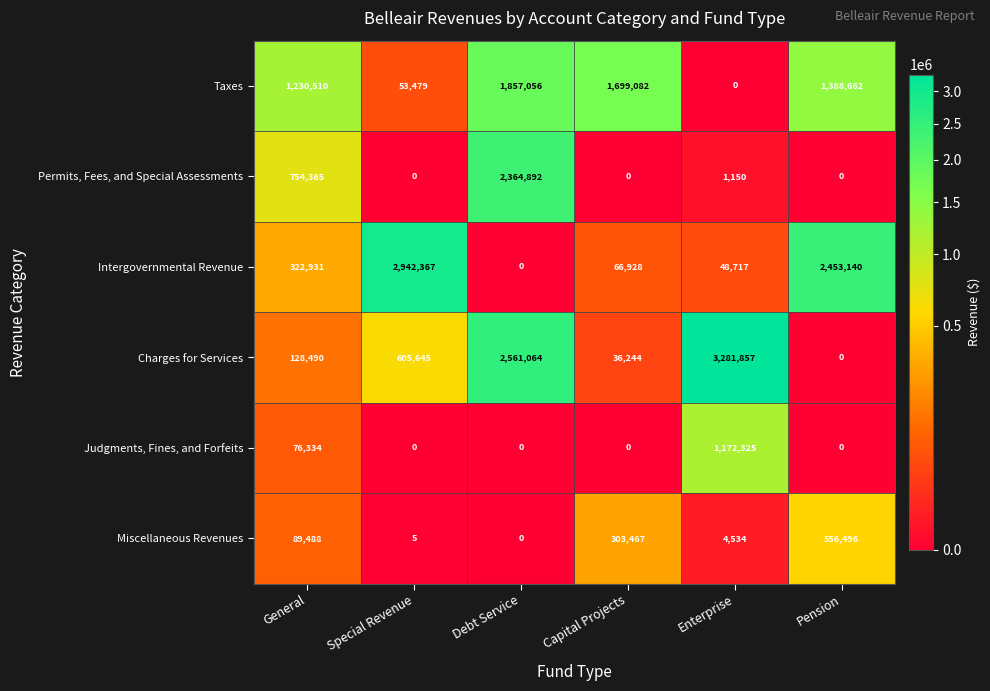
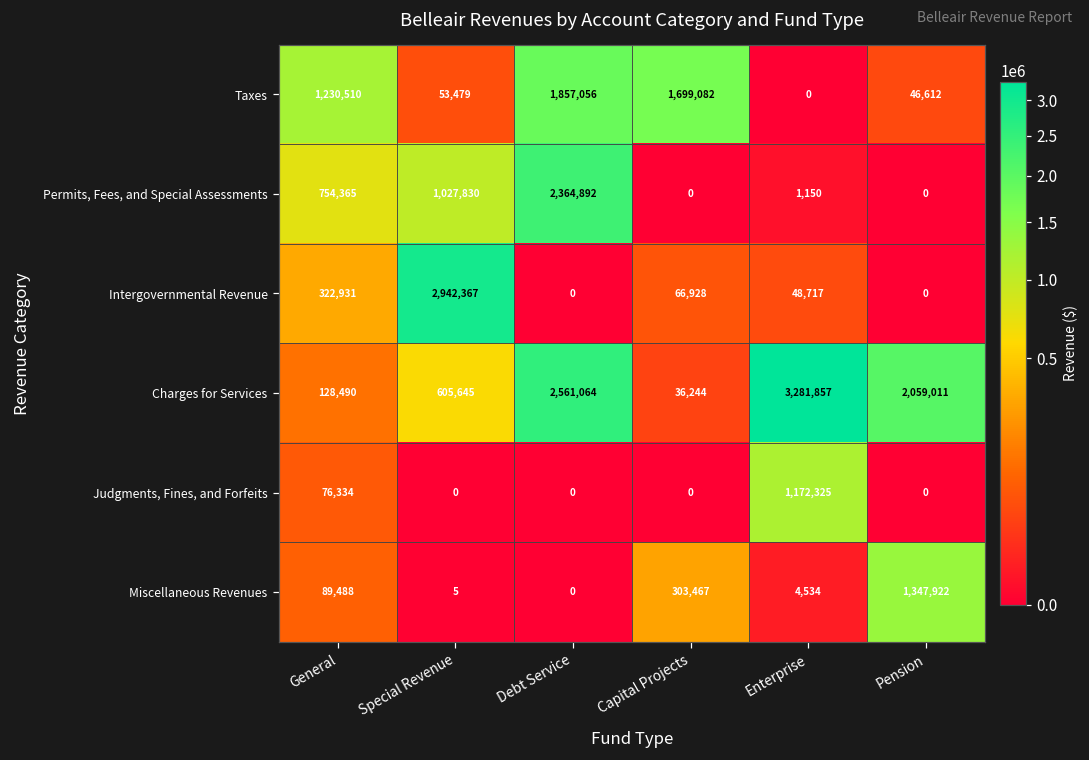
Taxes, Pension: 1,388,662 -> 46,612
Permits, Fees, and Special Assessments, Special Revenue: 0 -> 1,027,830
Intergovernmental Revenue, Pension: 2,453,140 -> 0
Charges for Services, Pension: 0 -> 2,059,011
Miscellaneous Revenues, Pension: 556,496 -> 1,347,922
